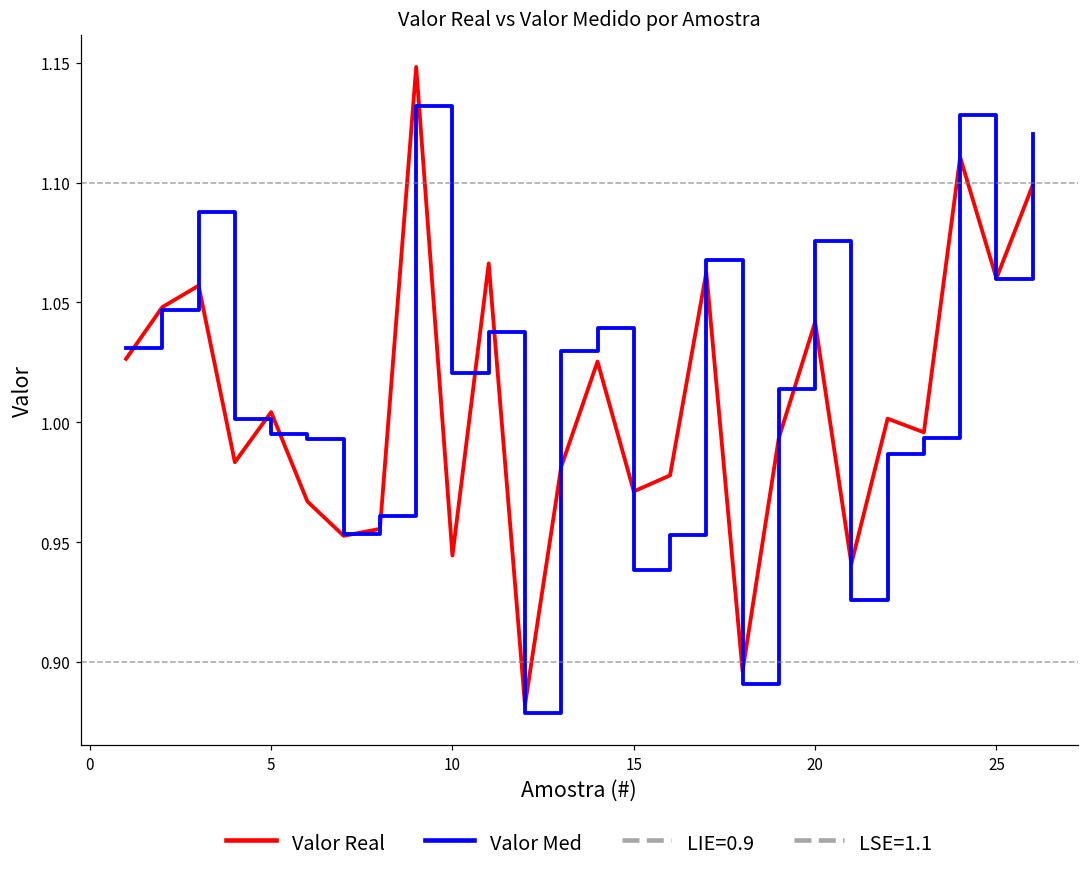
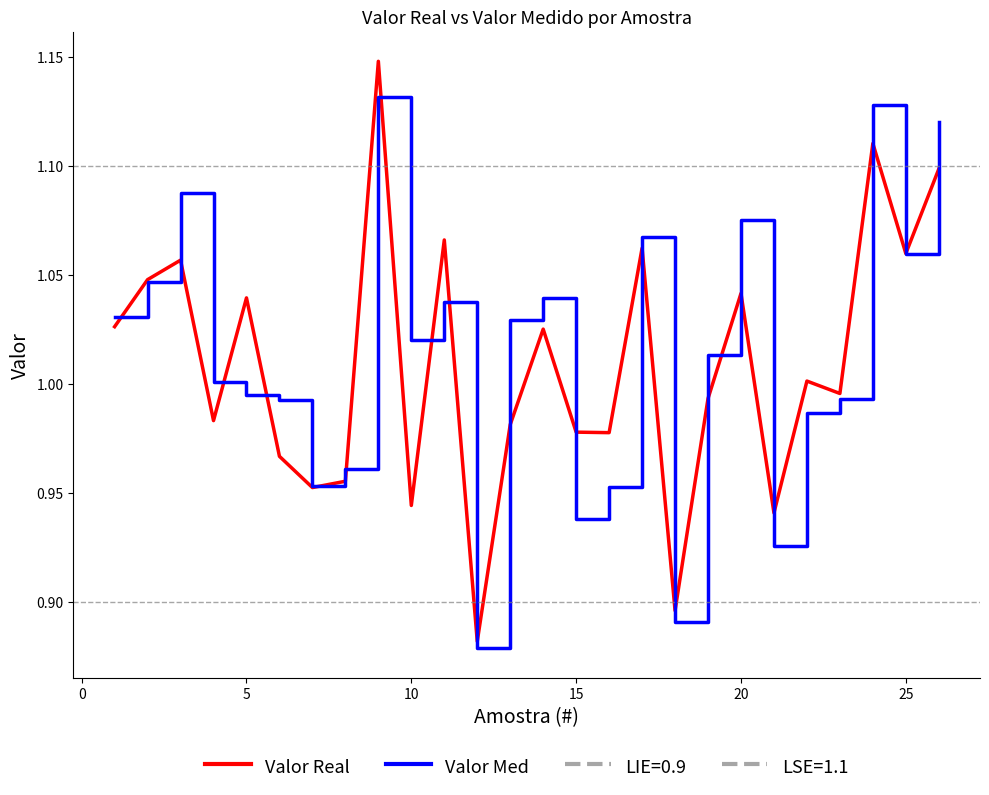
Valor Real, 5: 1.004 -> 1.040
Valor Real, 15: 0.971 -> 0.978
